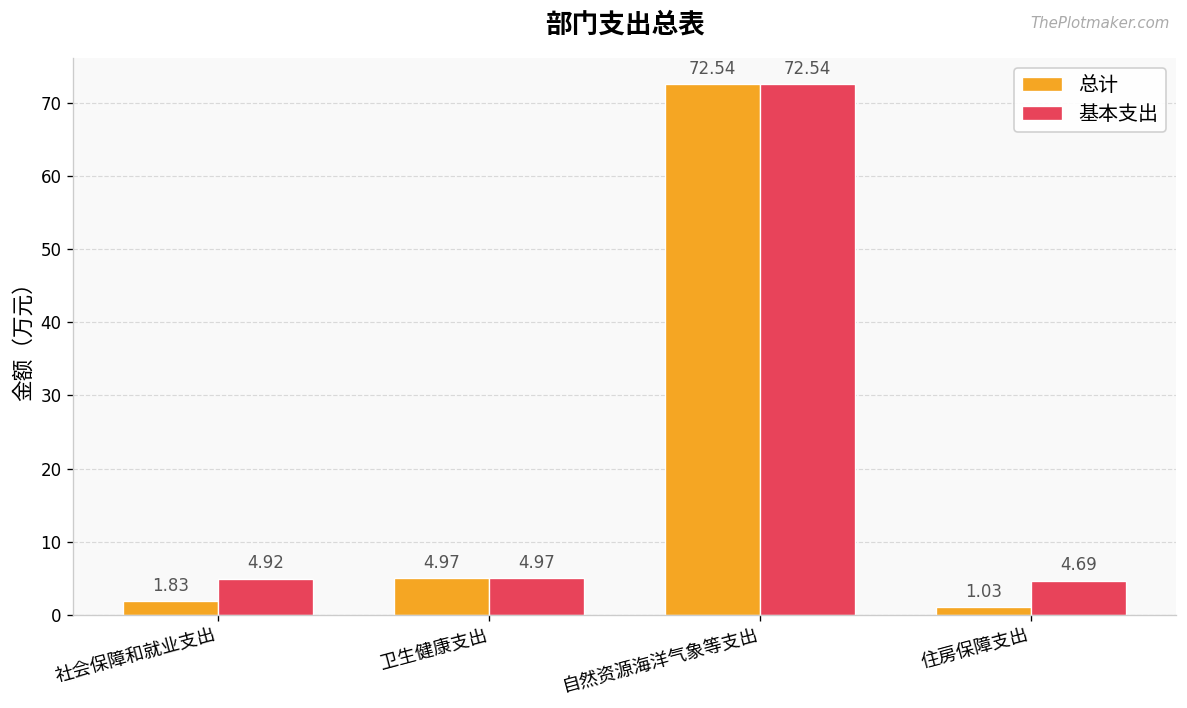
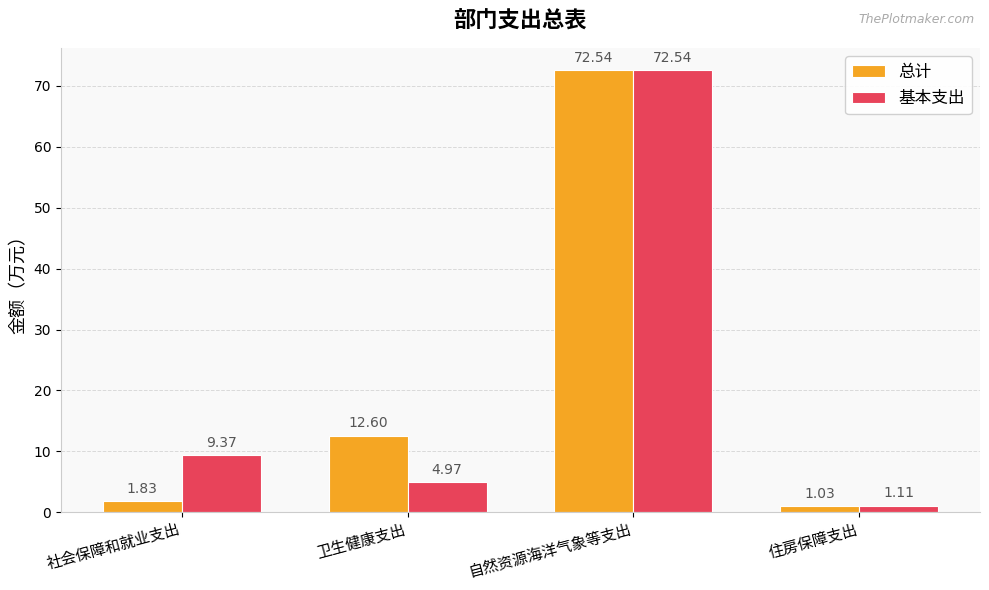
基本支出, 社会保障和就业支出: 4.92 -> 9.37
总计, 卫生健康支出: 4.97 -> 12.60
基本支出, 住房保障支出: 4.69 -> 1.11
